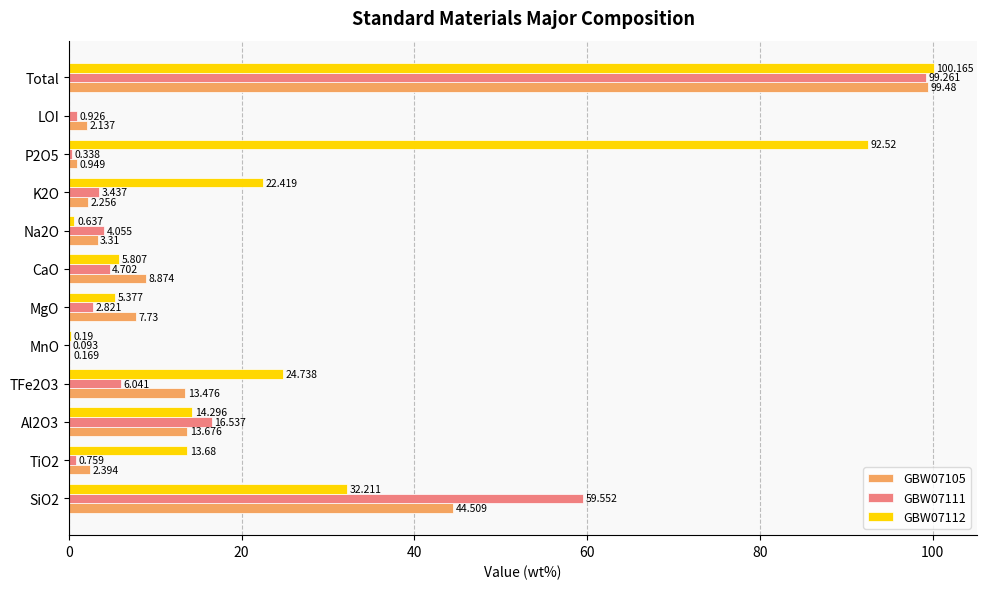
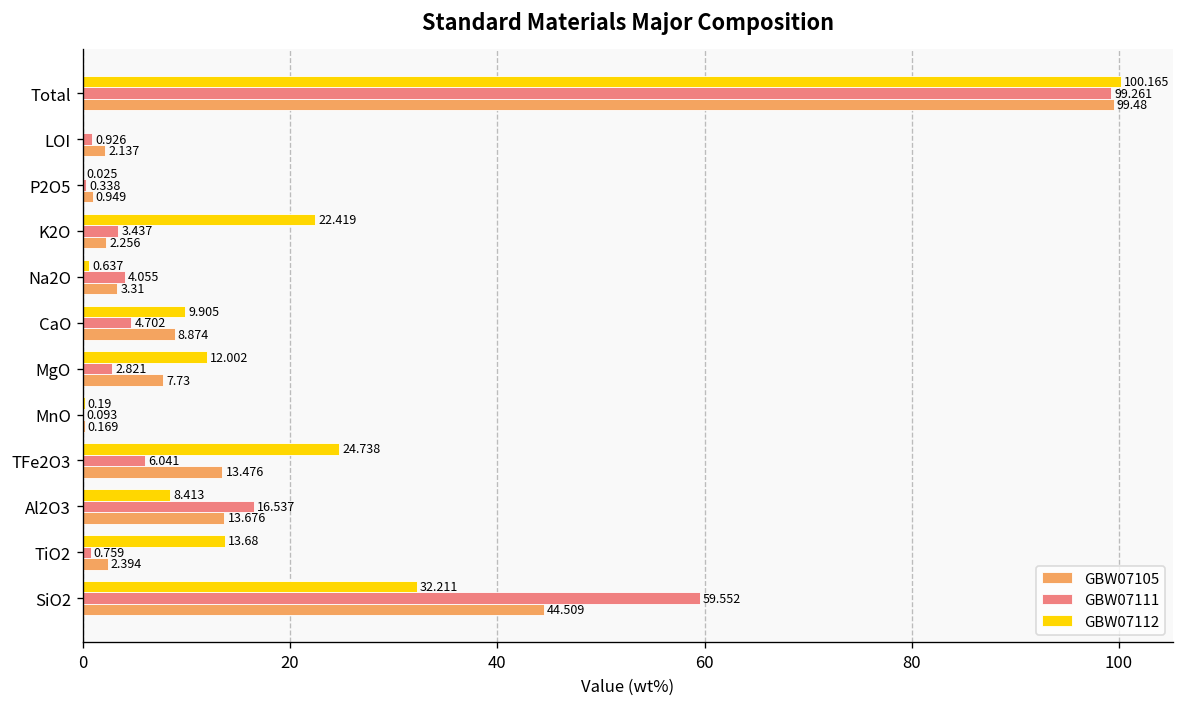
GBW07112, P2O5: 92.52 -> 0.025
GBW07112, CaO: 5.807 -> 9.905
GBW07112, MgO: 5.377 -> 12.002
GBW07112, Al2O3: 14.296 -> 8.413
